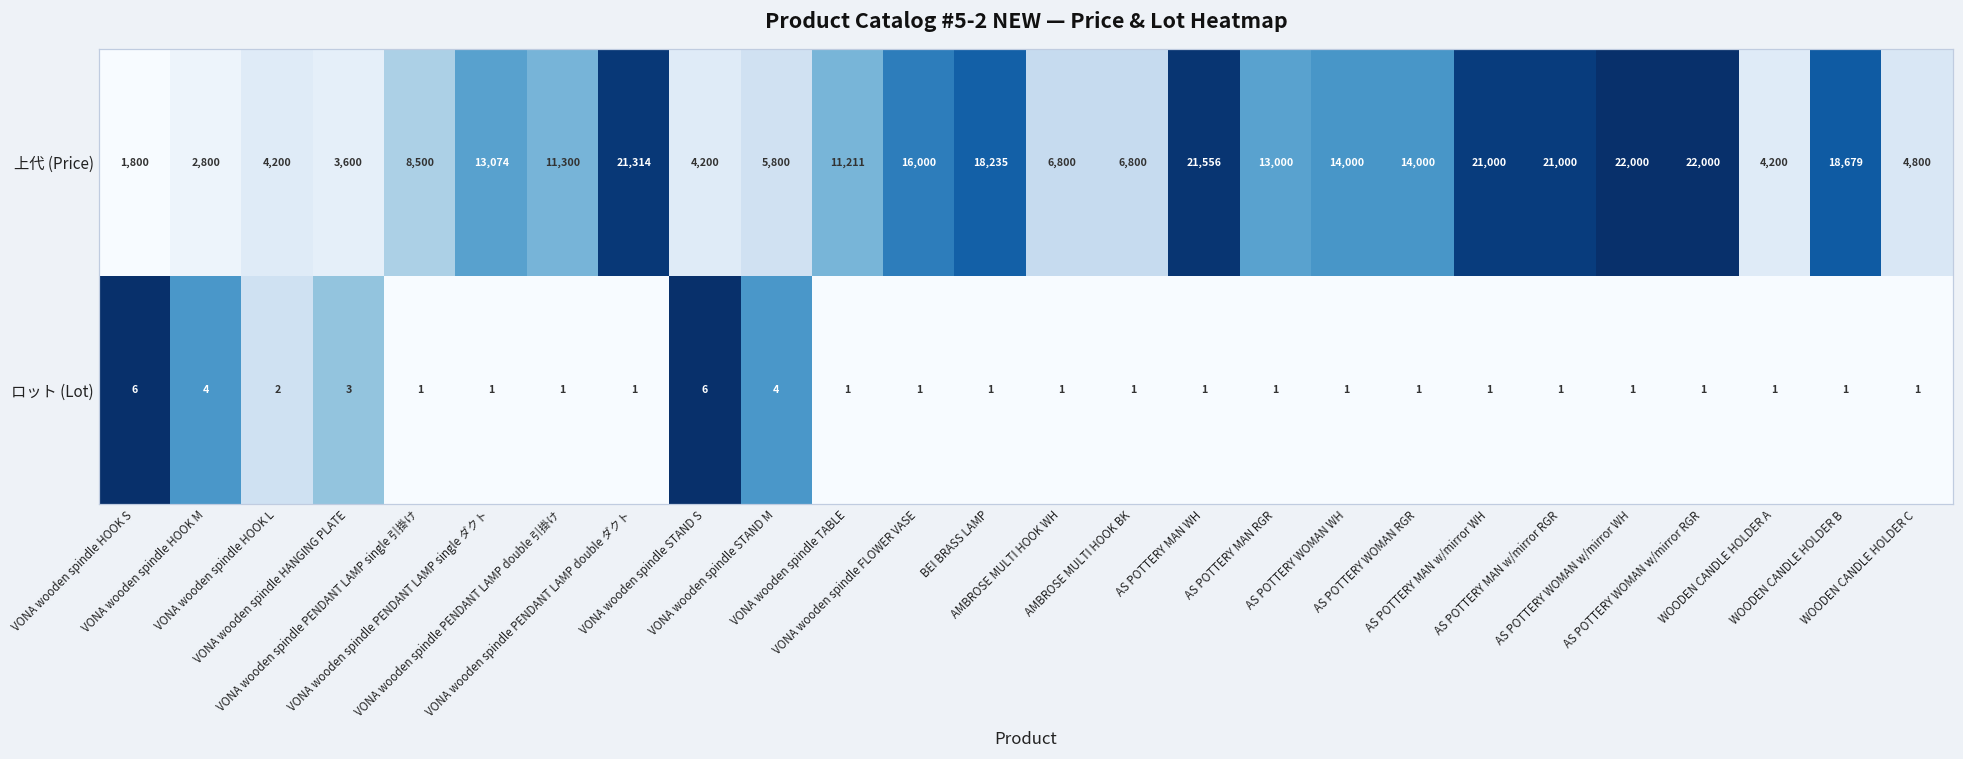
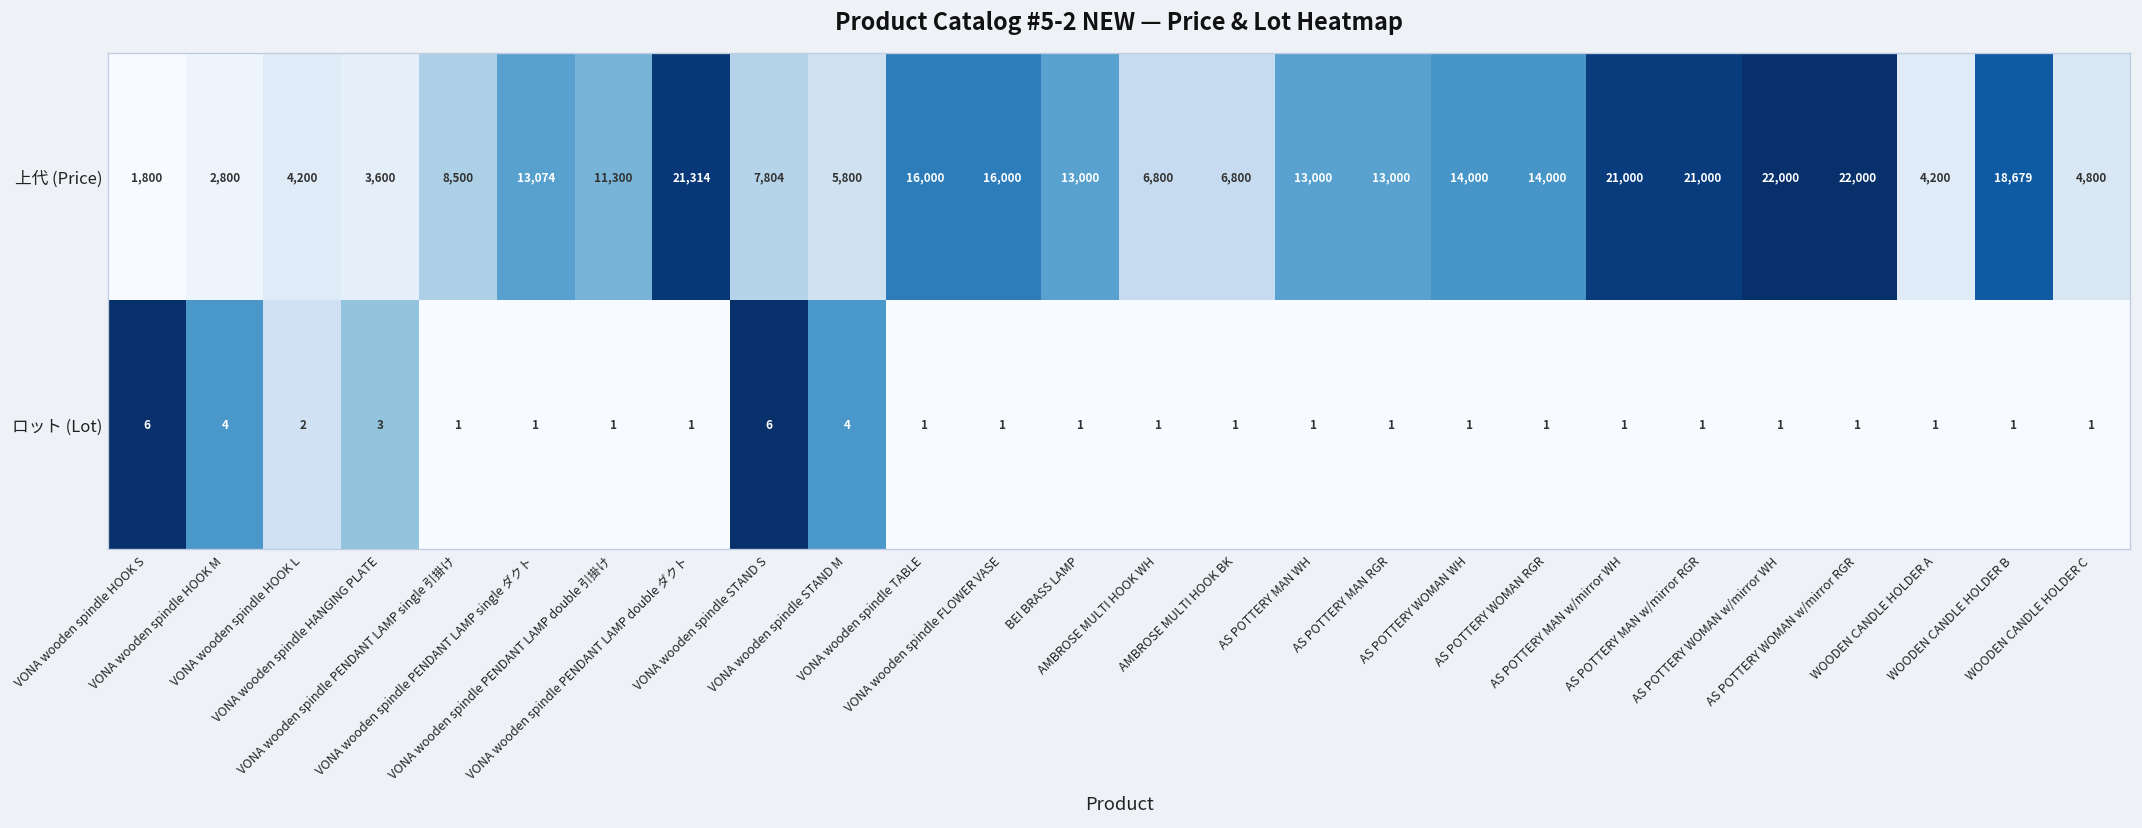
上代 (Price), VONA wooden spindle STAND S: 4,200 -> 7,804
上代 (Price), VONA wooden spindle TABLE: 11,211 -> 16,000
上代 (Price), BEI BRASS LAMP: 18,235 -> 13,000
上代 (Price), AS POTTERY MAN WH: 21,556 -> 13,000
